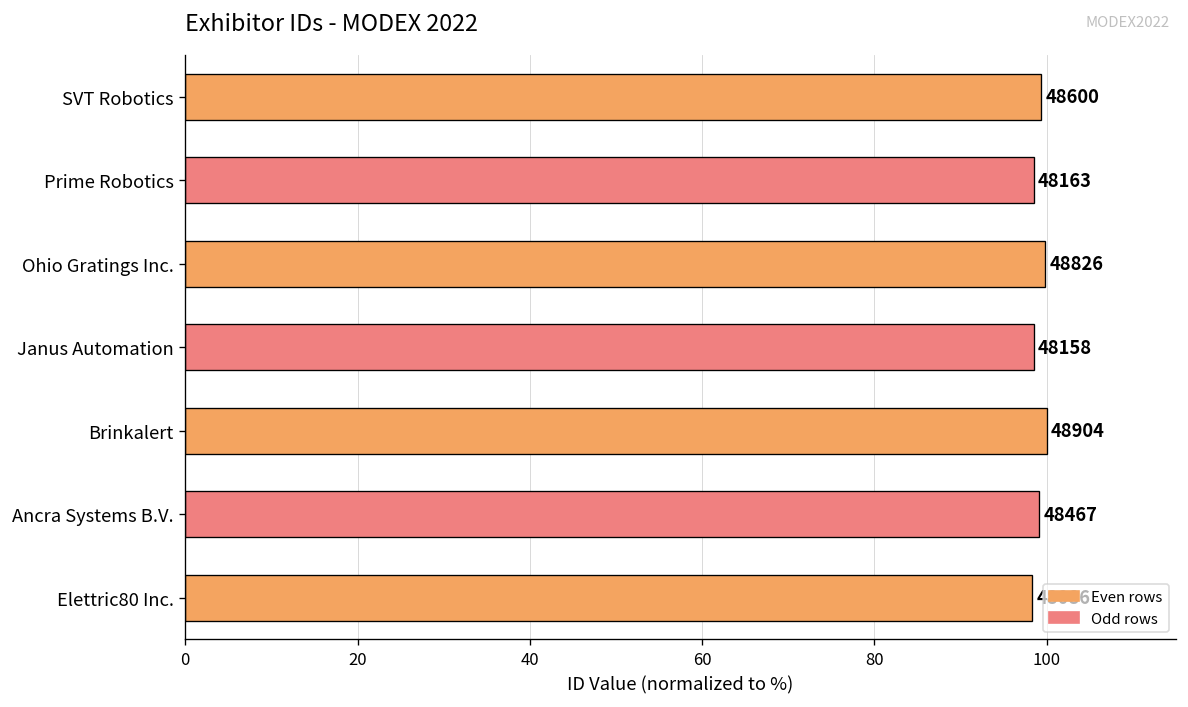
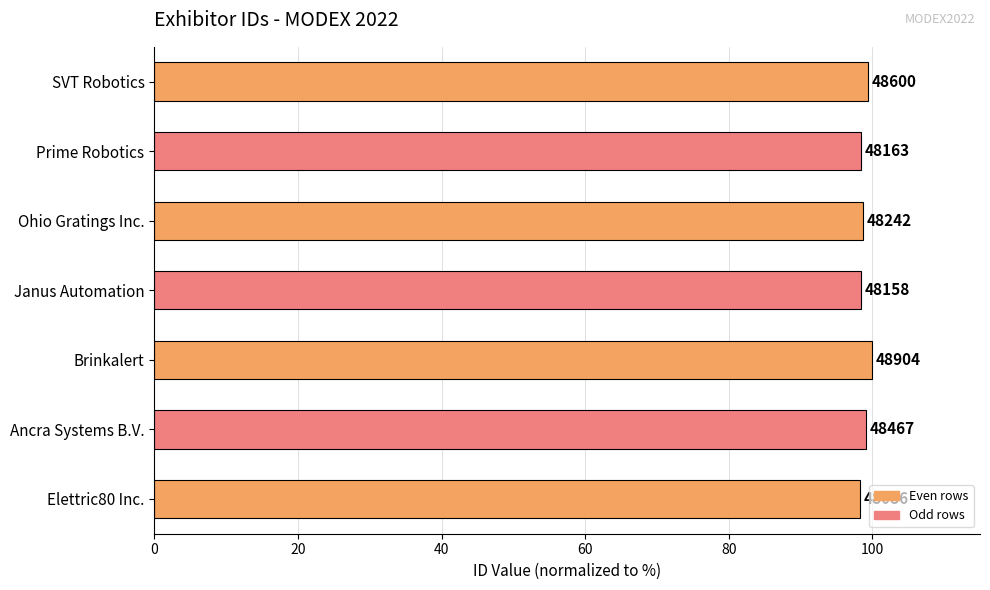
Ohio Gratings Inc.: 48826 -> 48242
